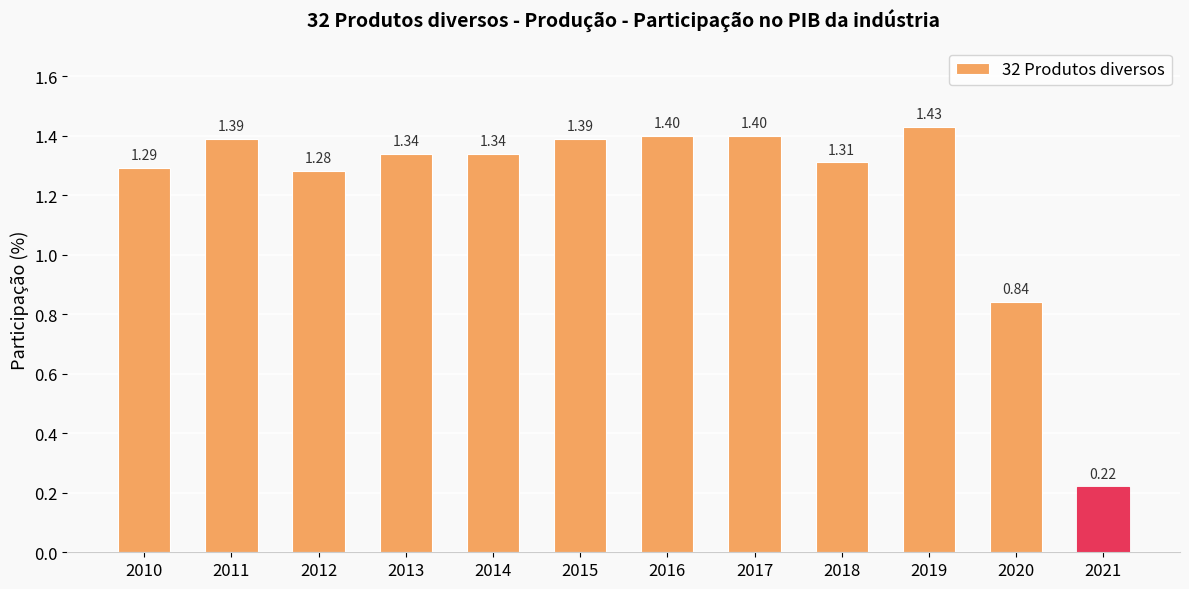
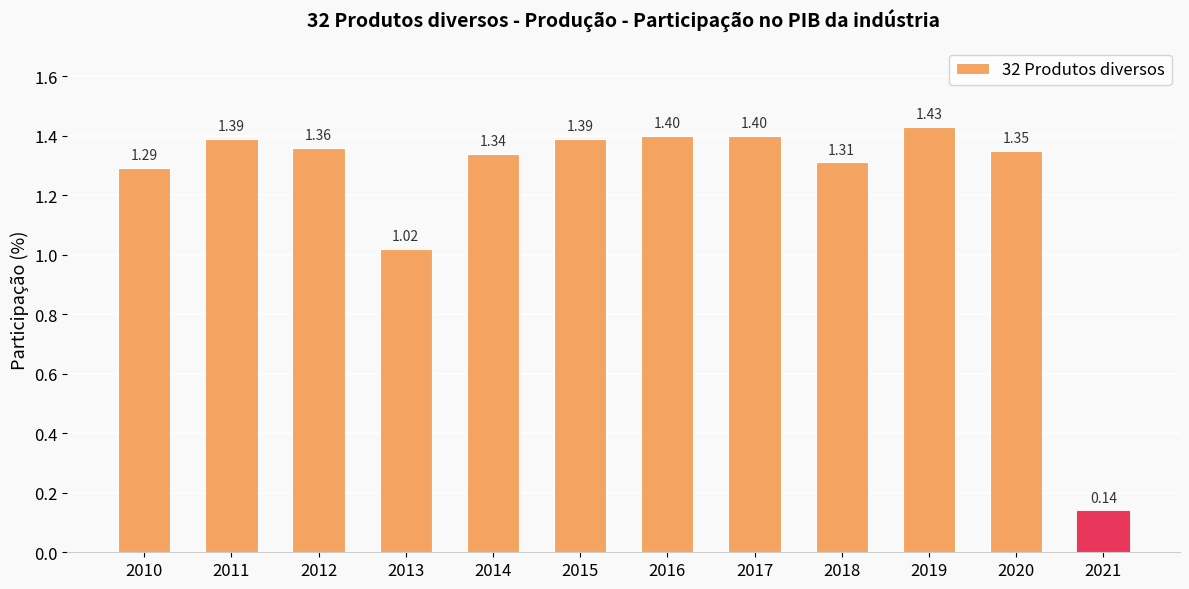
2012: 1.28 -> 1.36
2013: 1.34 -> 1.02
2020: 0.84 -> 1.35
2021: 0.22 -> 0.14
